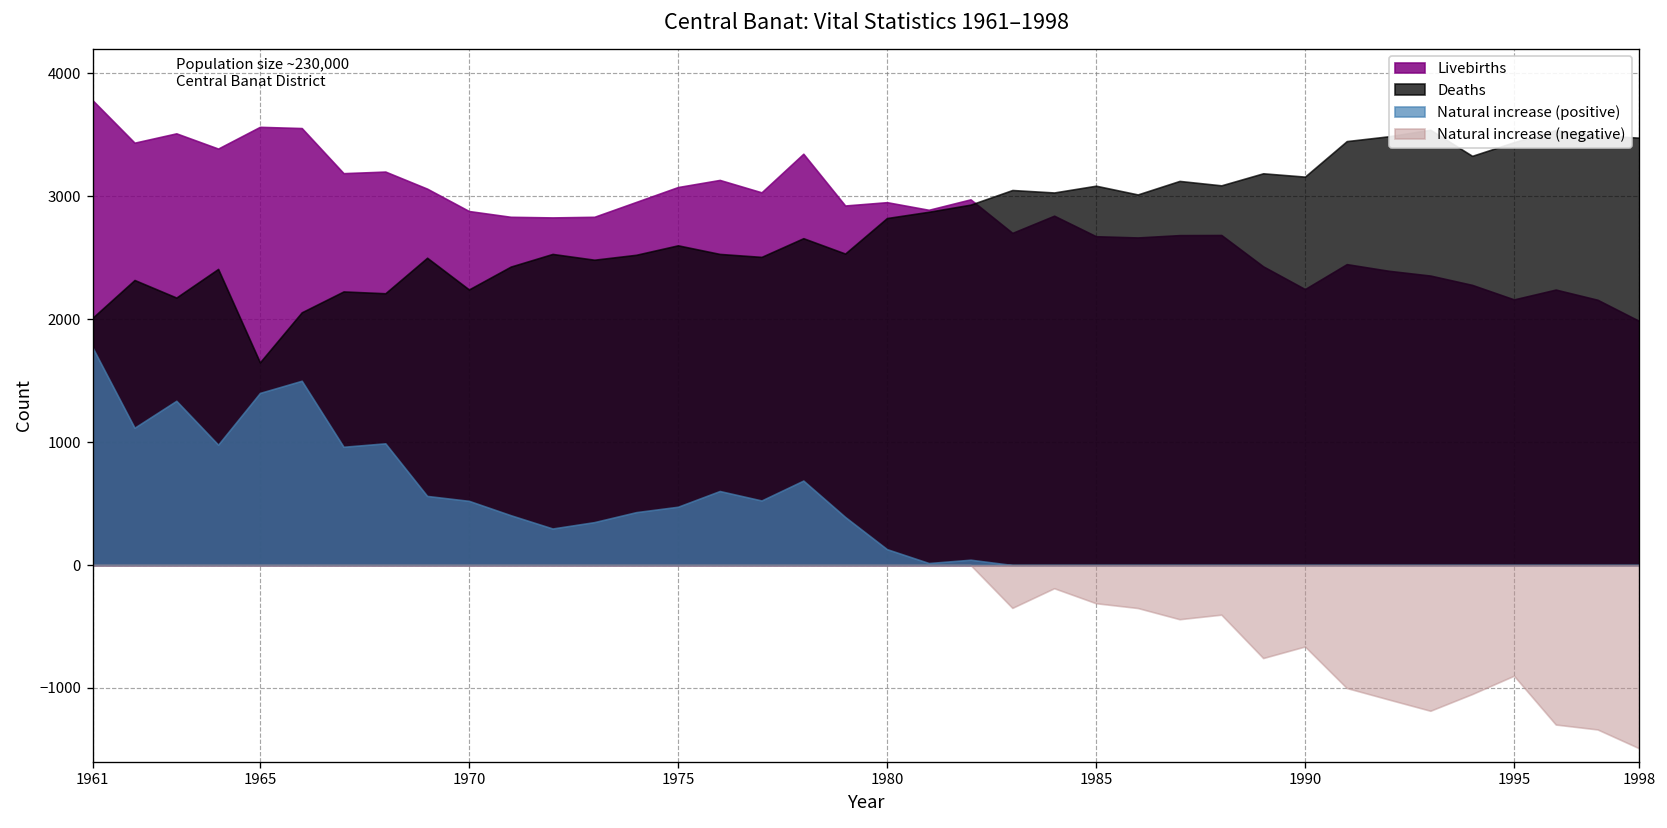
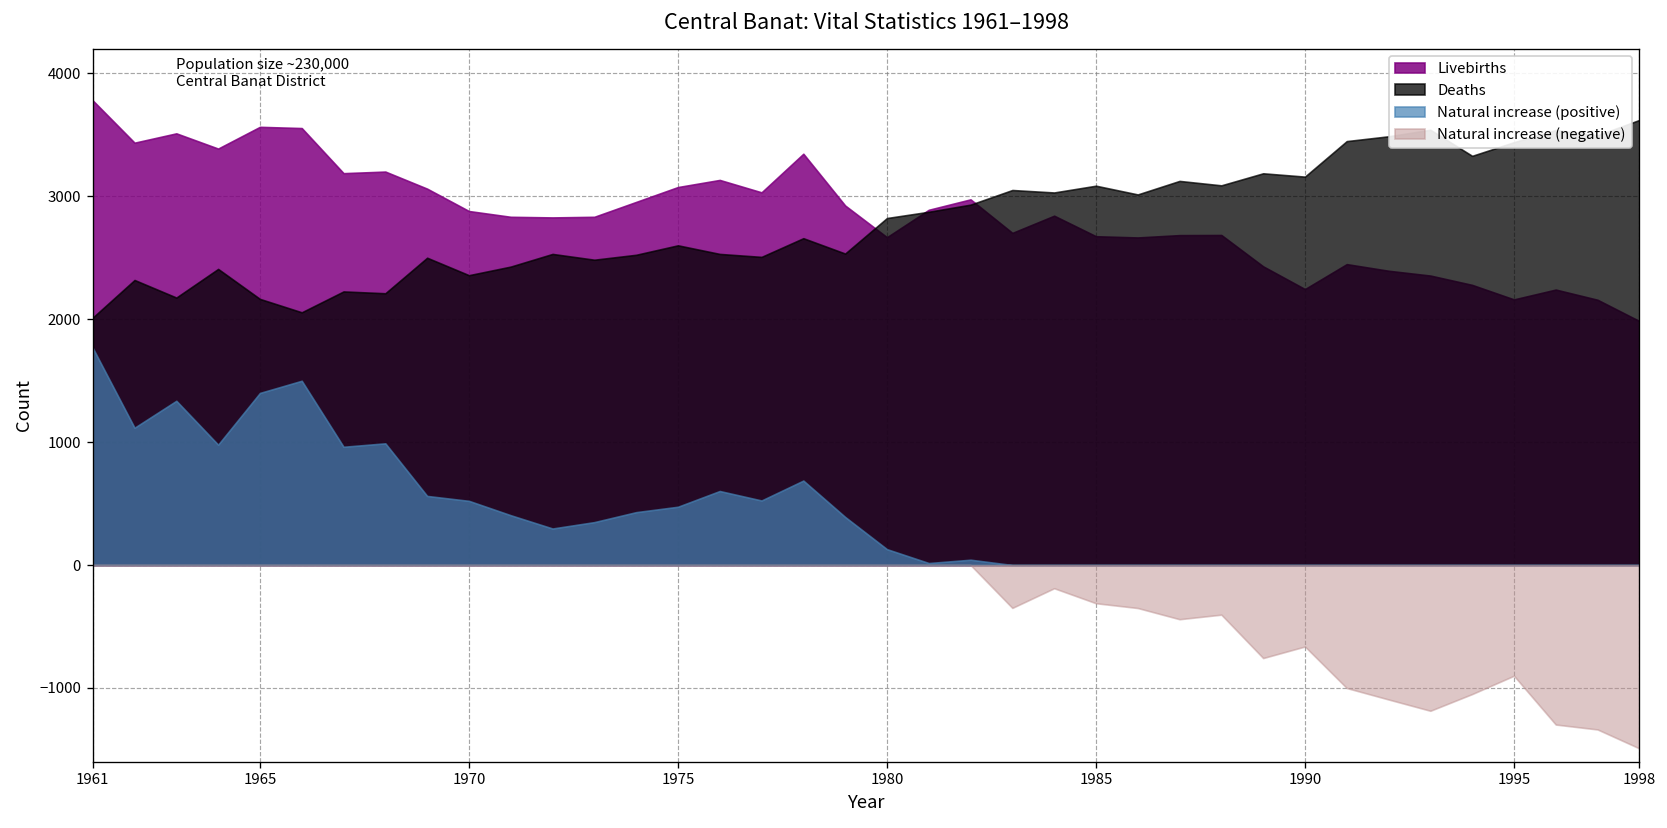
Deaths, 1965: 1650 -> 2170
Deaths, 1970: 2240 -> 2360
Livebirths, 1980: 2950 -> 2670
Deaths, 1998: 3480 -> 3620
